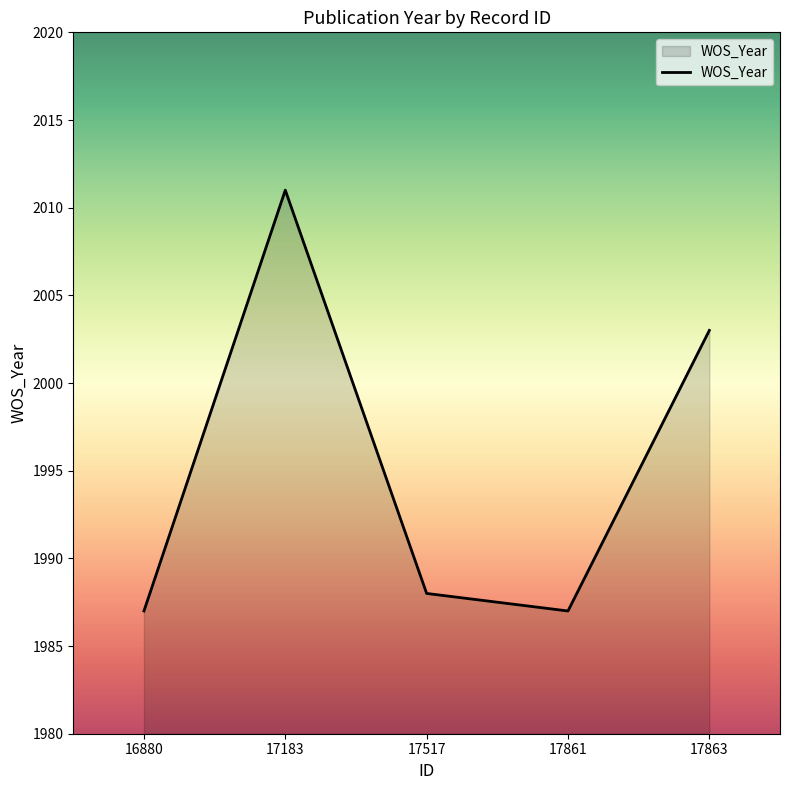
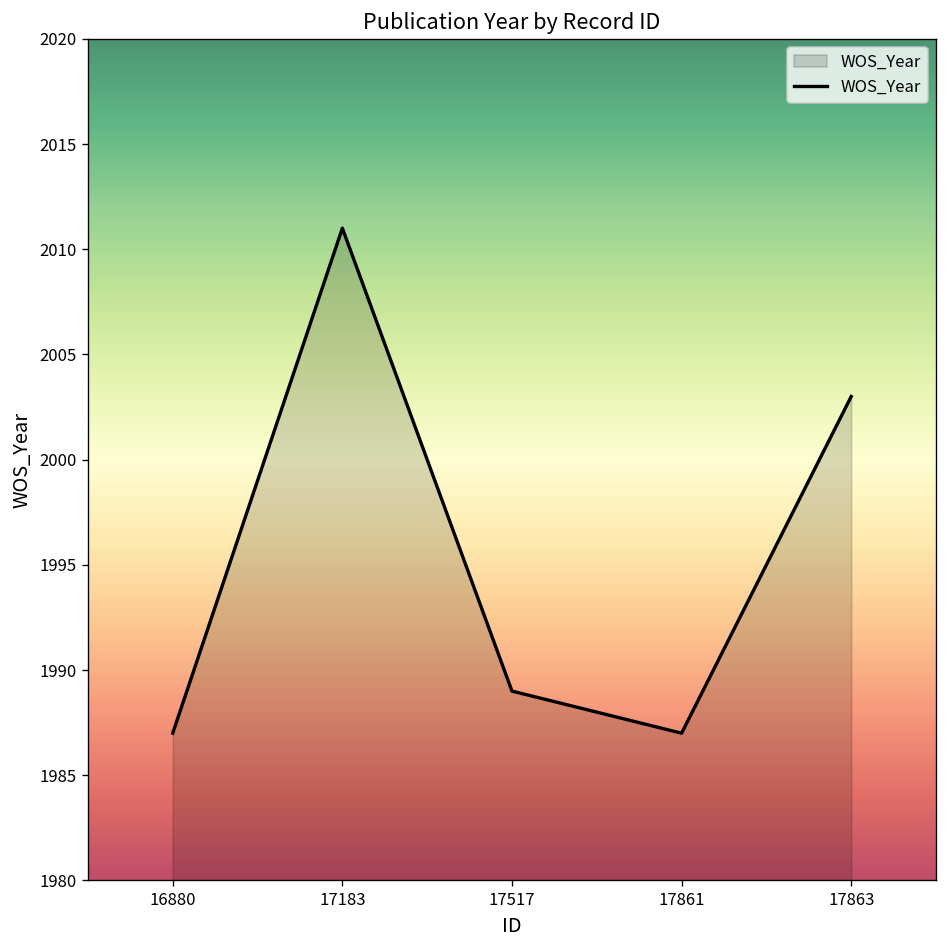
17517: 1988 -> 1989
